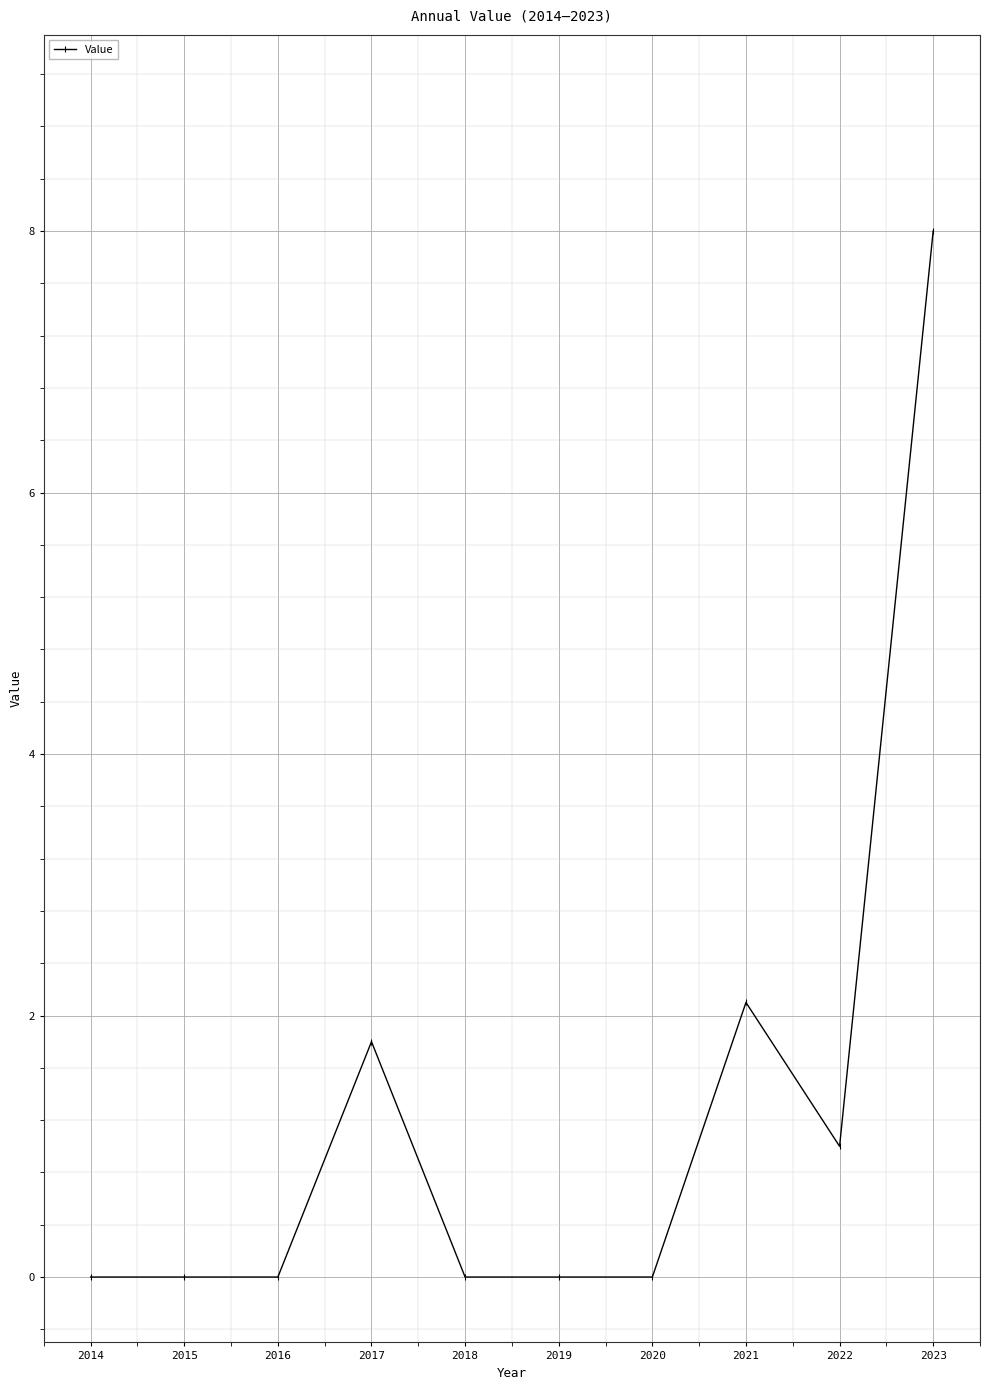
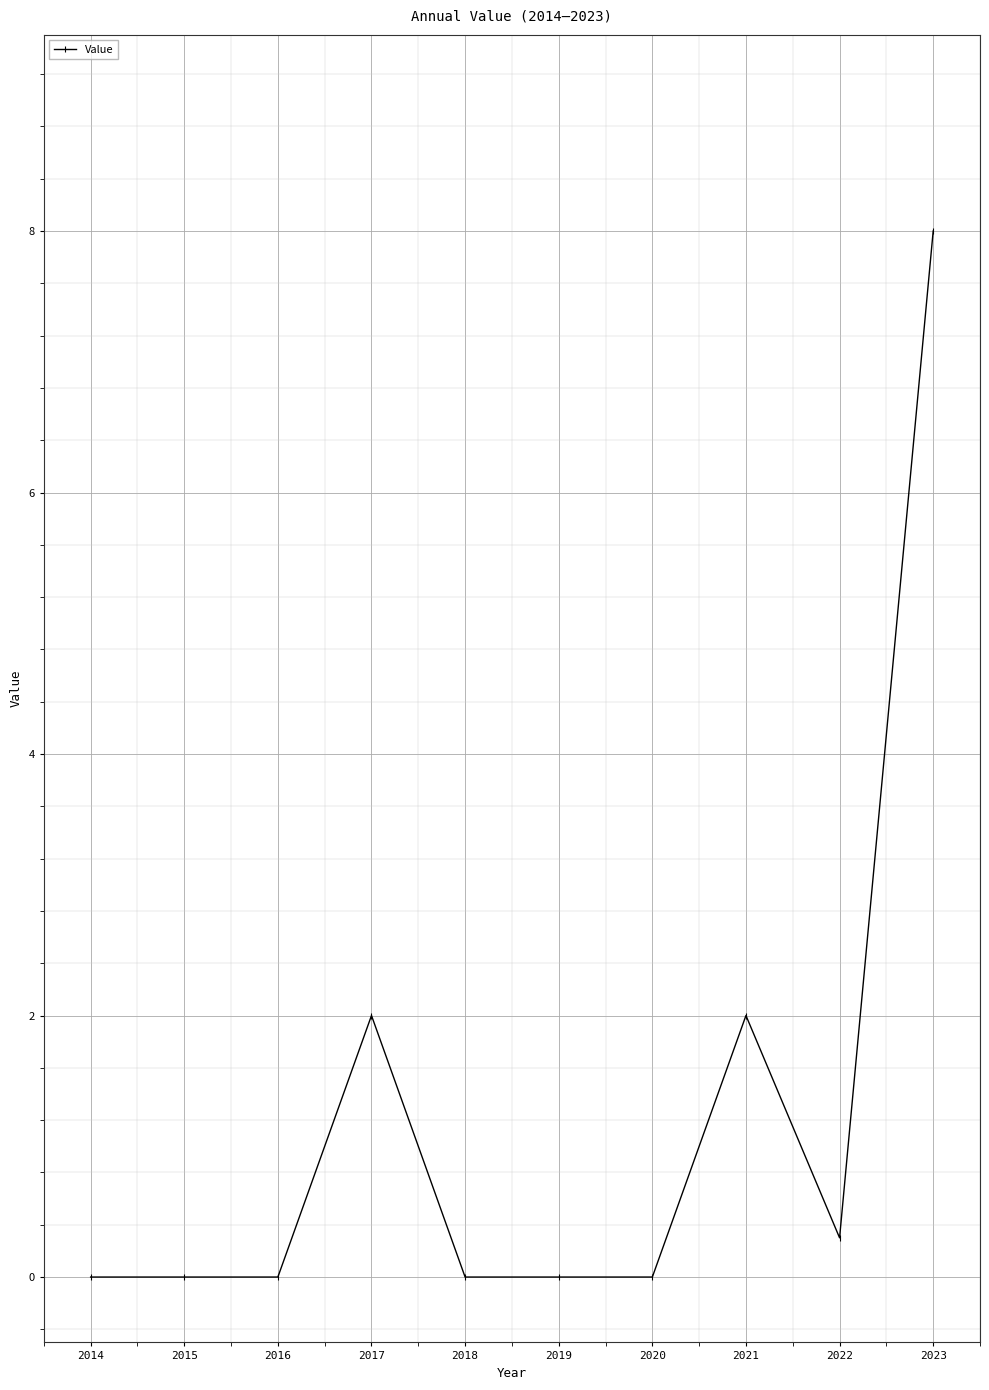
2017: 1.8 -> 2.0
2021: 2.1 -> 2.0
2022: 1.0 -> 0.3
